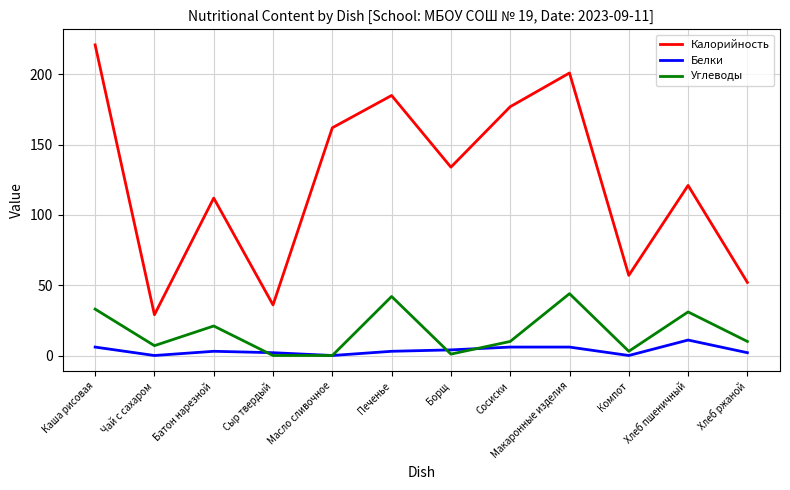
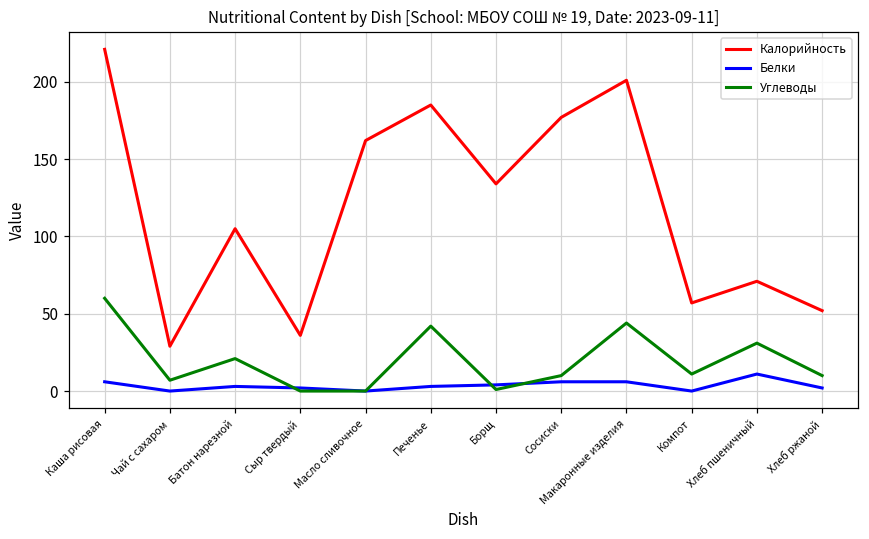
Углеводы, Каша рисовая: 33 -> 60
Калорийность, Батон нарезной: 112 -> 105
Углеводы, Компот: 3 -> 11
Калорийность, Хлеб пшеничный: 121 -> 71
